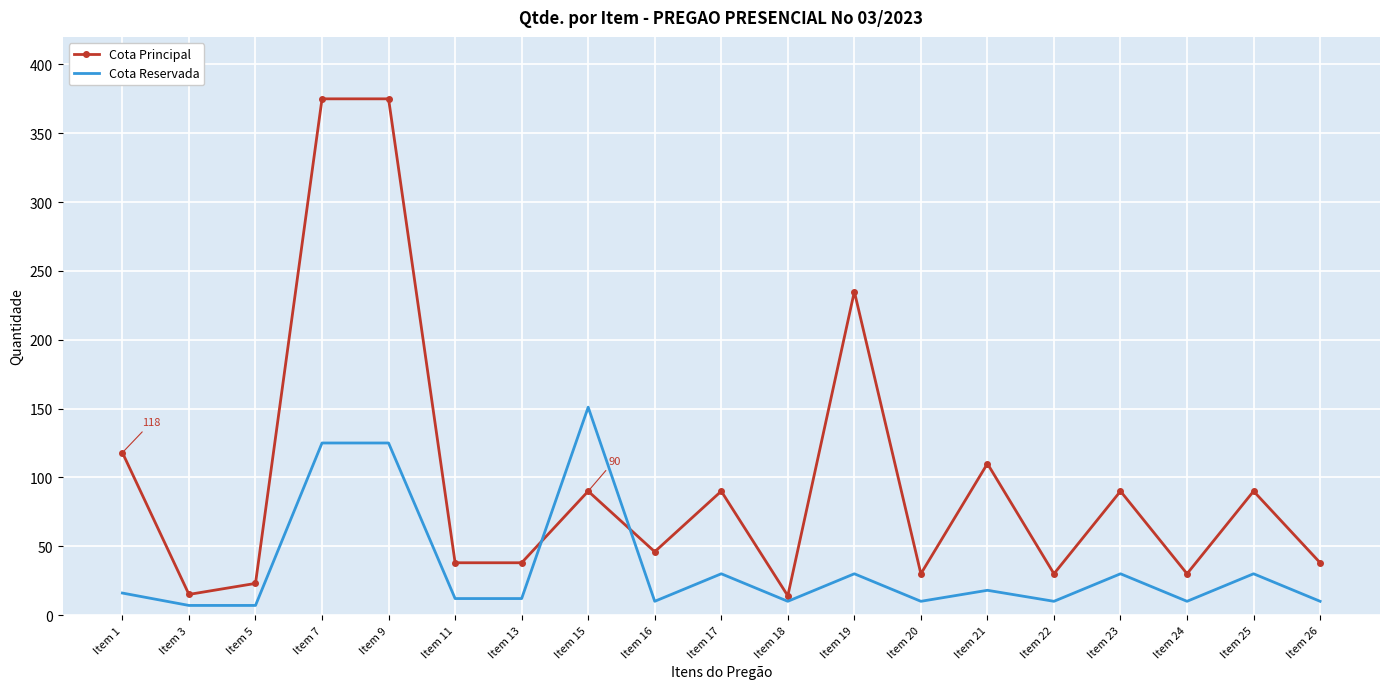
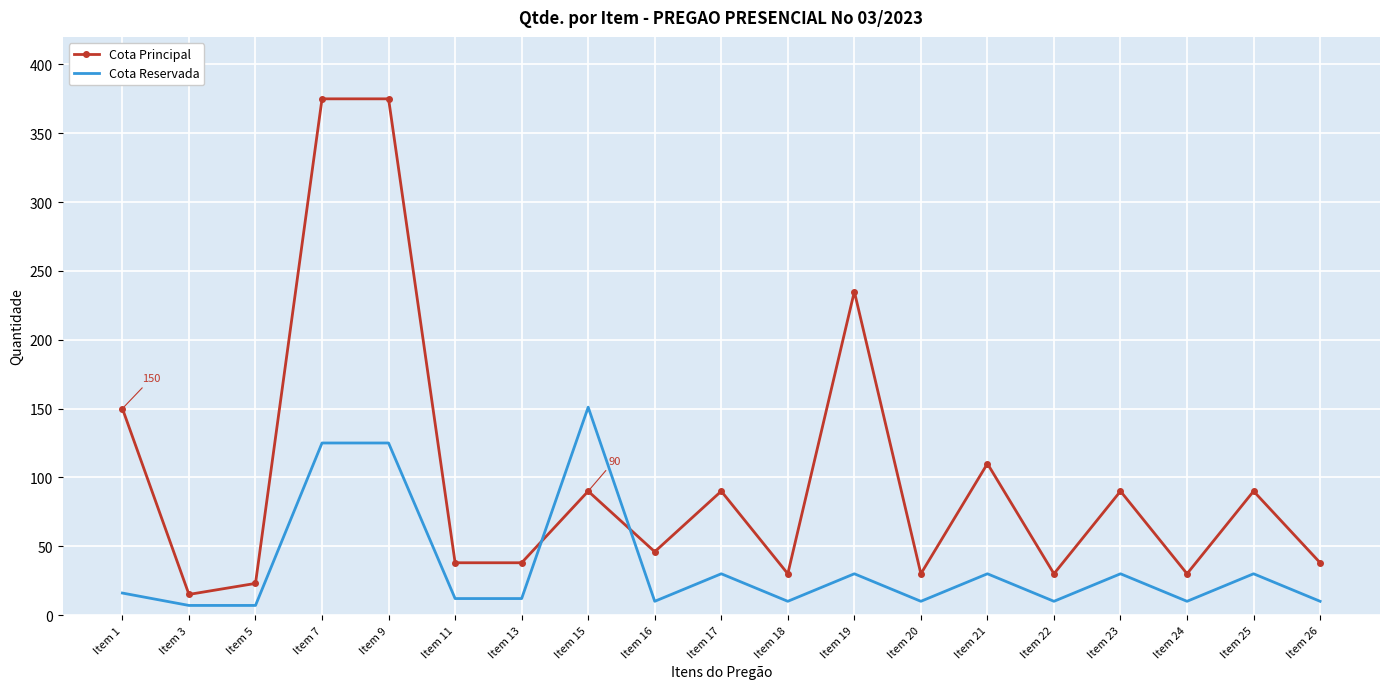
Cota Principal, Item 1: 118 -> 150
Cota Principal, Item 18: 14 -> 30
Cota Reservada, Item 21: 18 -> 30
